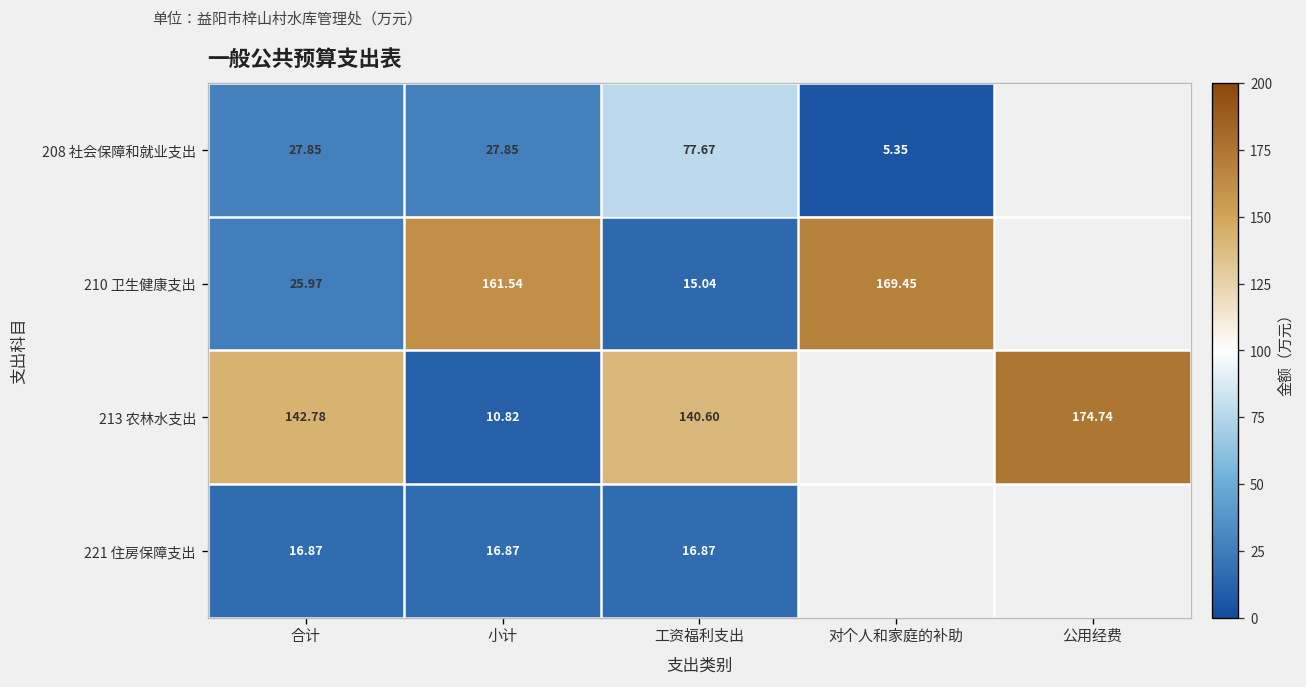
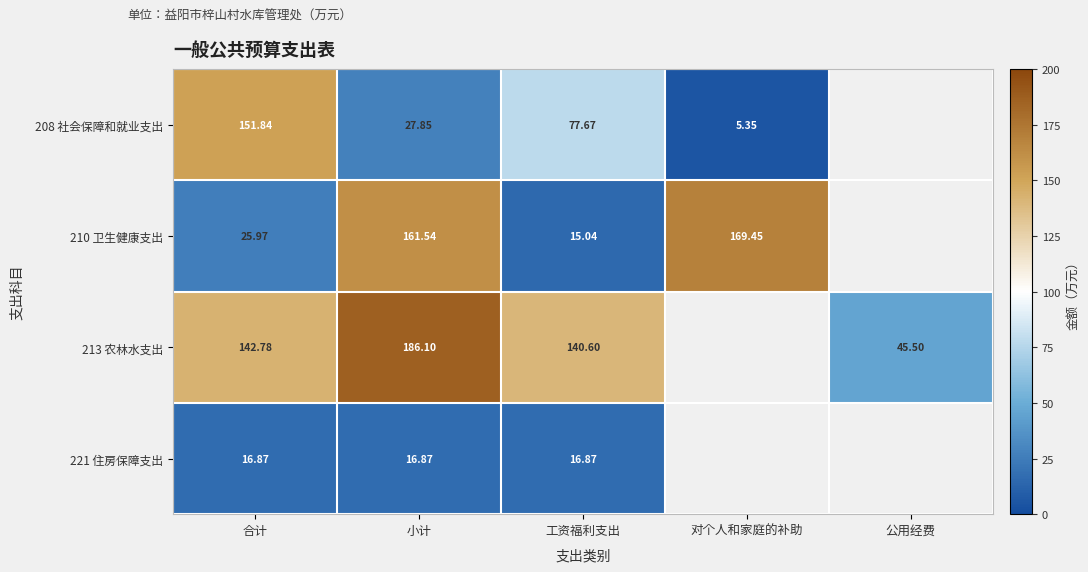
208 社会保障和就业支出, 合计: 27.85 -> 151.84
213 农林水支出, 小计: 10.82 -> 186.10
213 农林水支出, 公用经费: 174.74 -> 45.50
